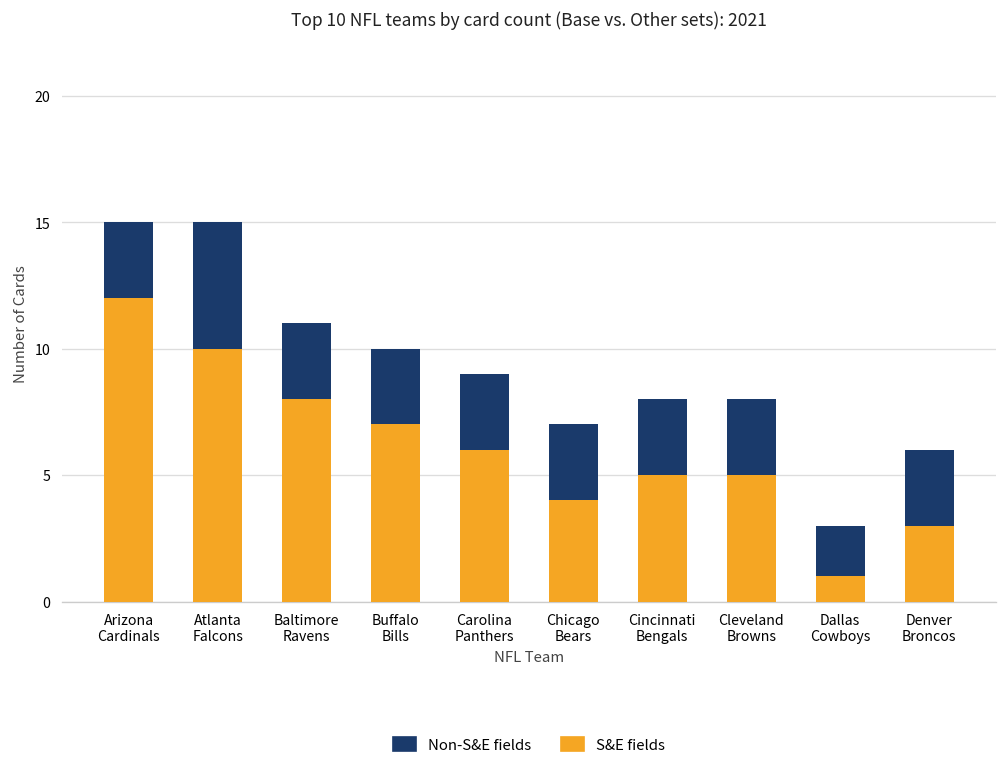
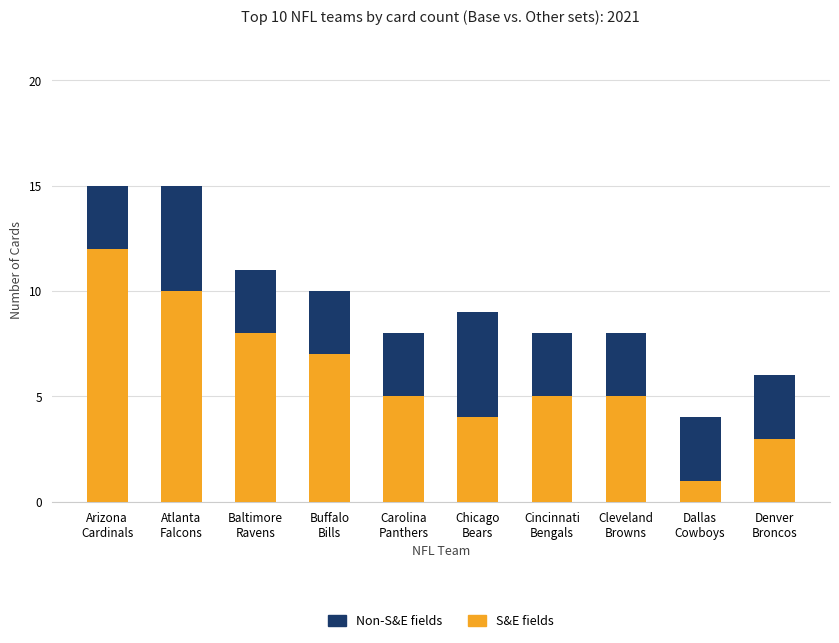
S&E fields, Carolina Panthers: 6 -> 5
Non-S&E fields, Chicago Bears: 3 -> 5
Non-S&E fields, Dallas Cowboys: 2 -> 3
